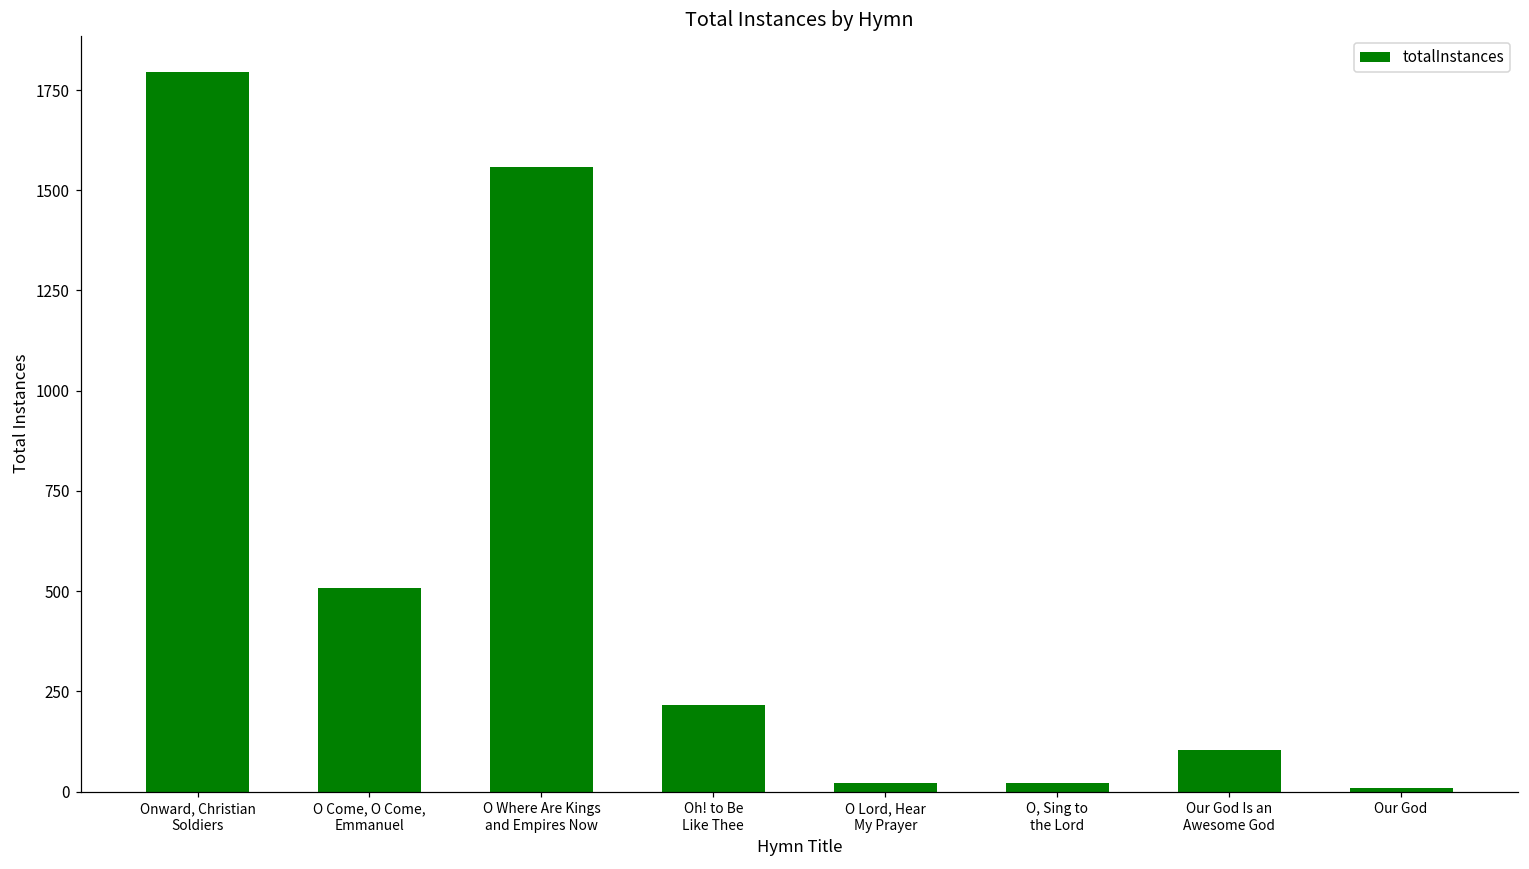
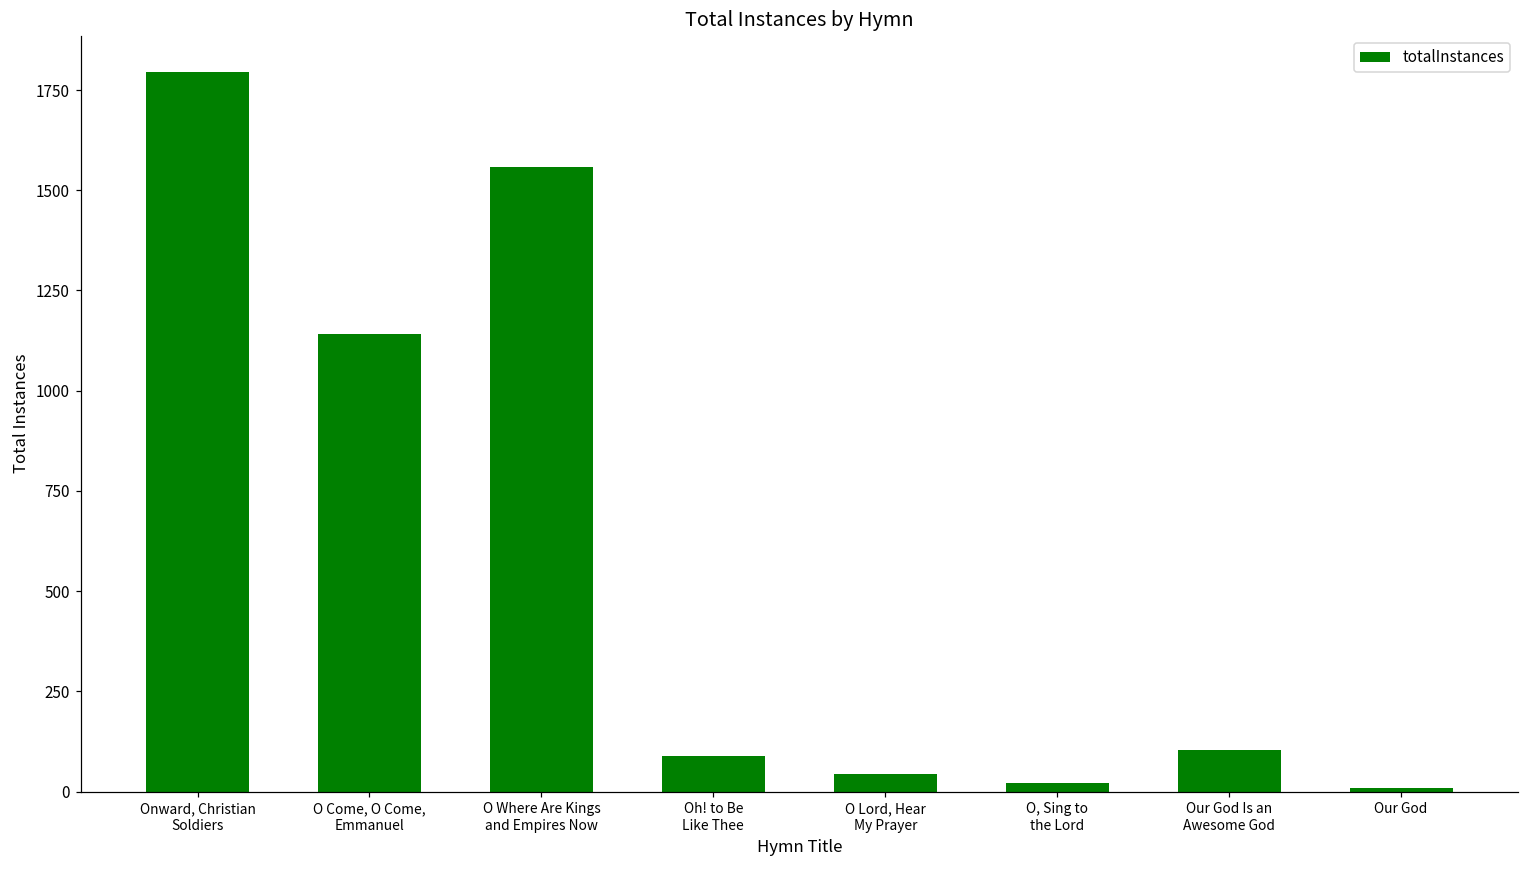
O Come, O Come, Emmanuel: 510 -> 1140
Oh! to Be Like Thee: 220 -> 90
O Lord, Hear My Prayer: 20 -> 50
